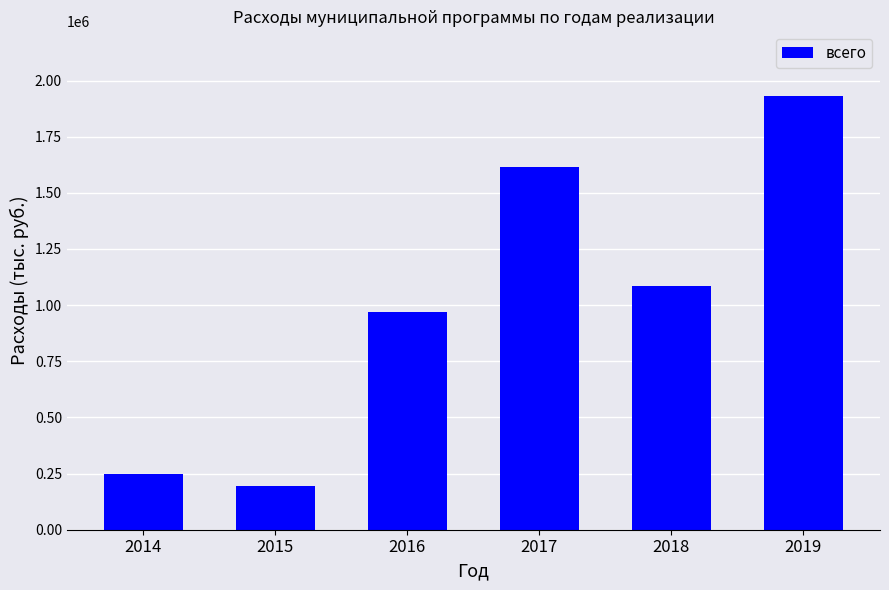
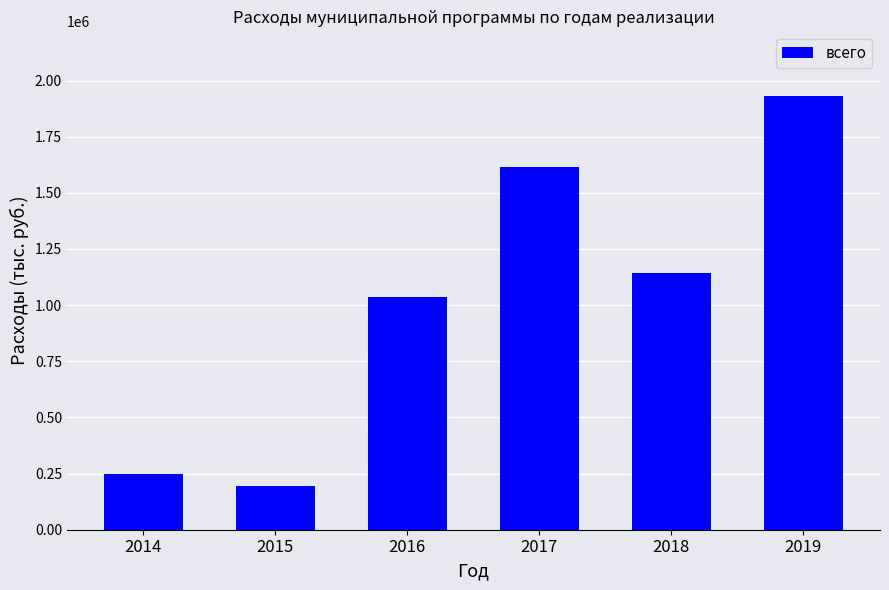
2016: 970000 -> 1040000
2018: 1090000 -> 1140000
